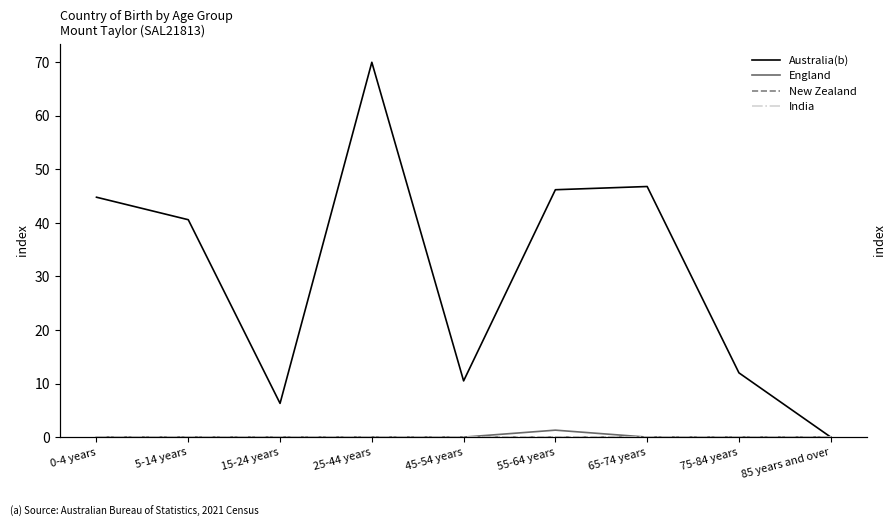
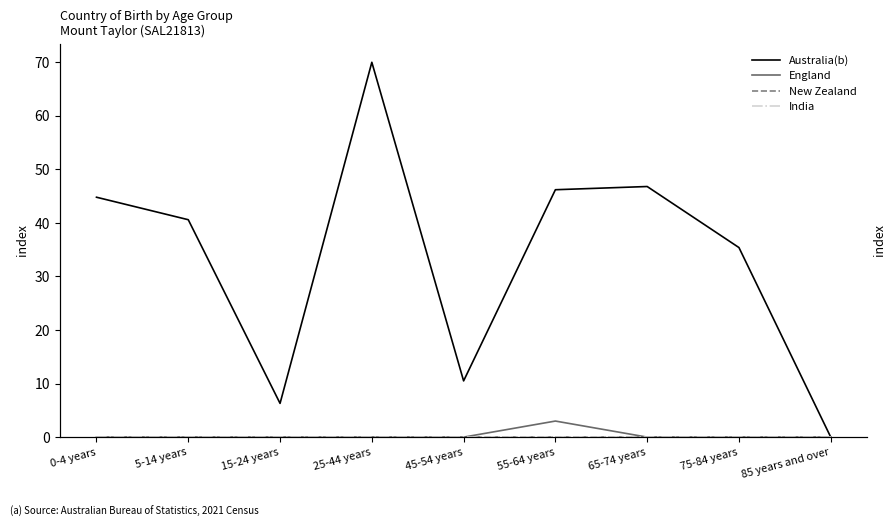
England, 55-64 years: 1 -> 3
Australia(b), 75-84 years: 12 -> 35
